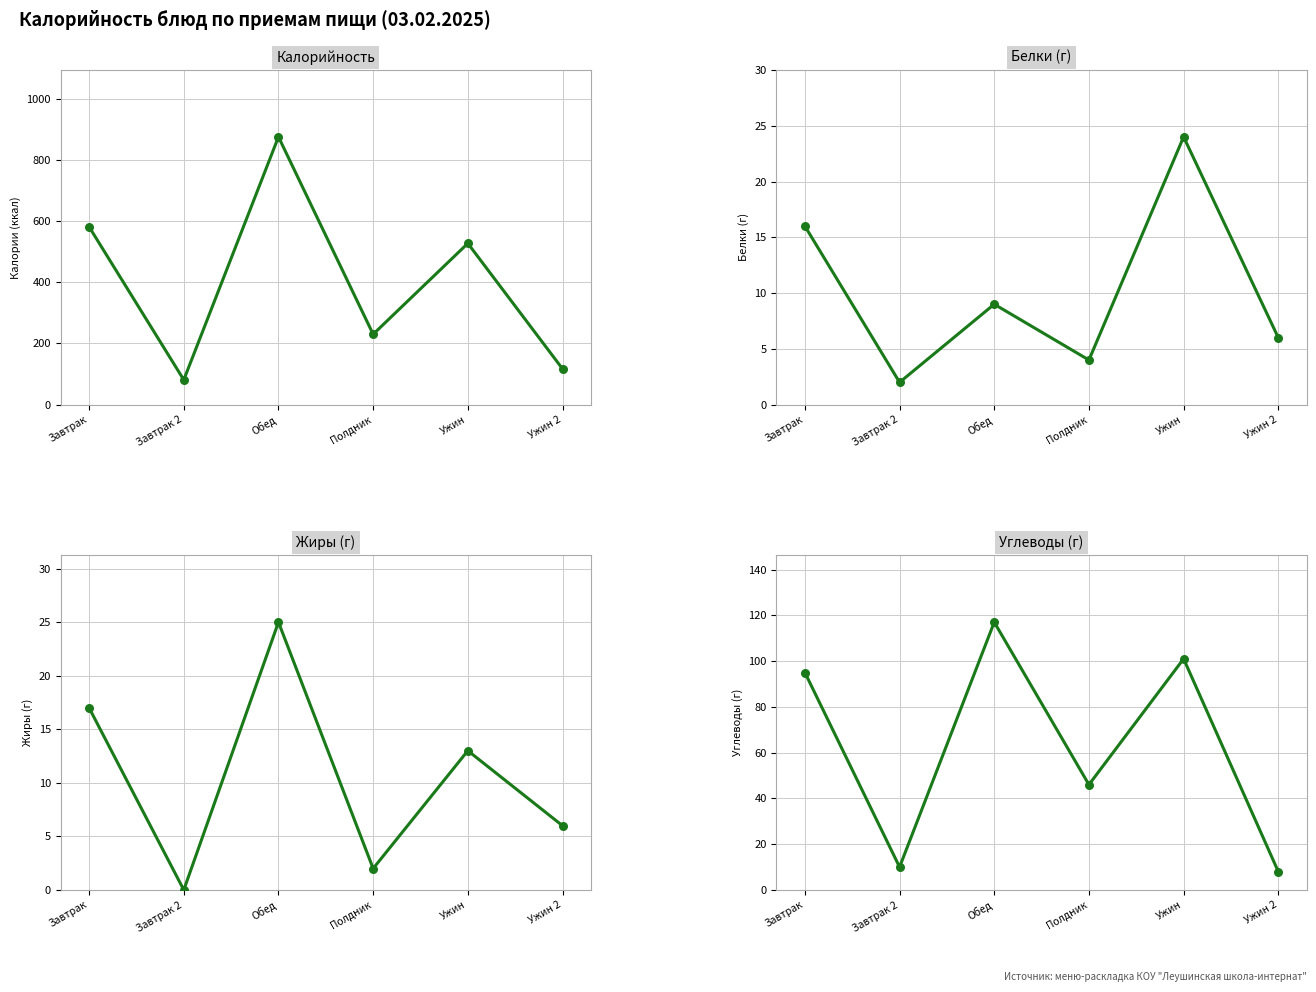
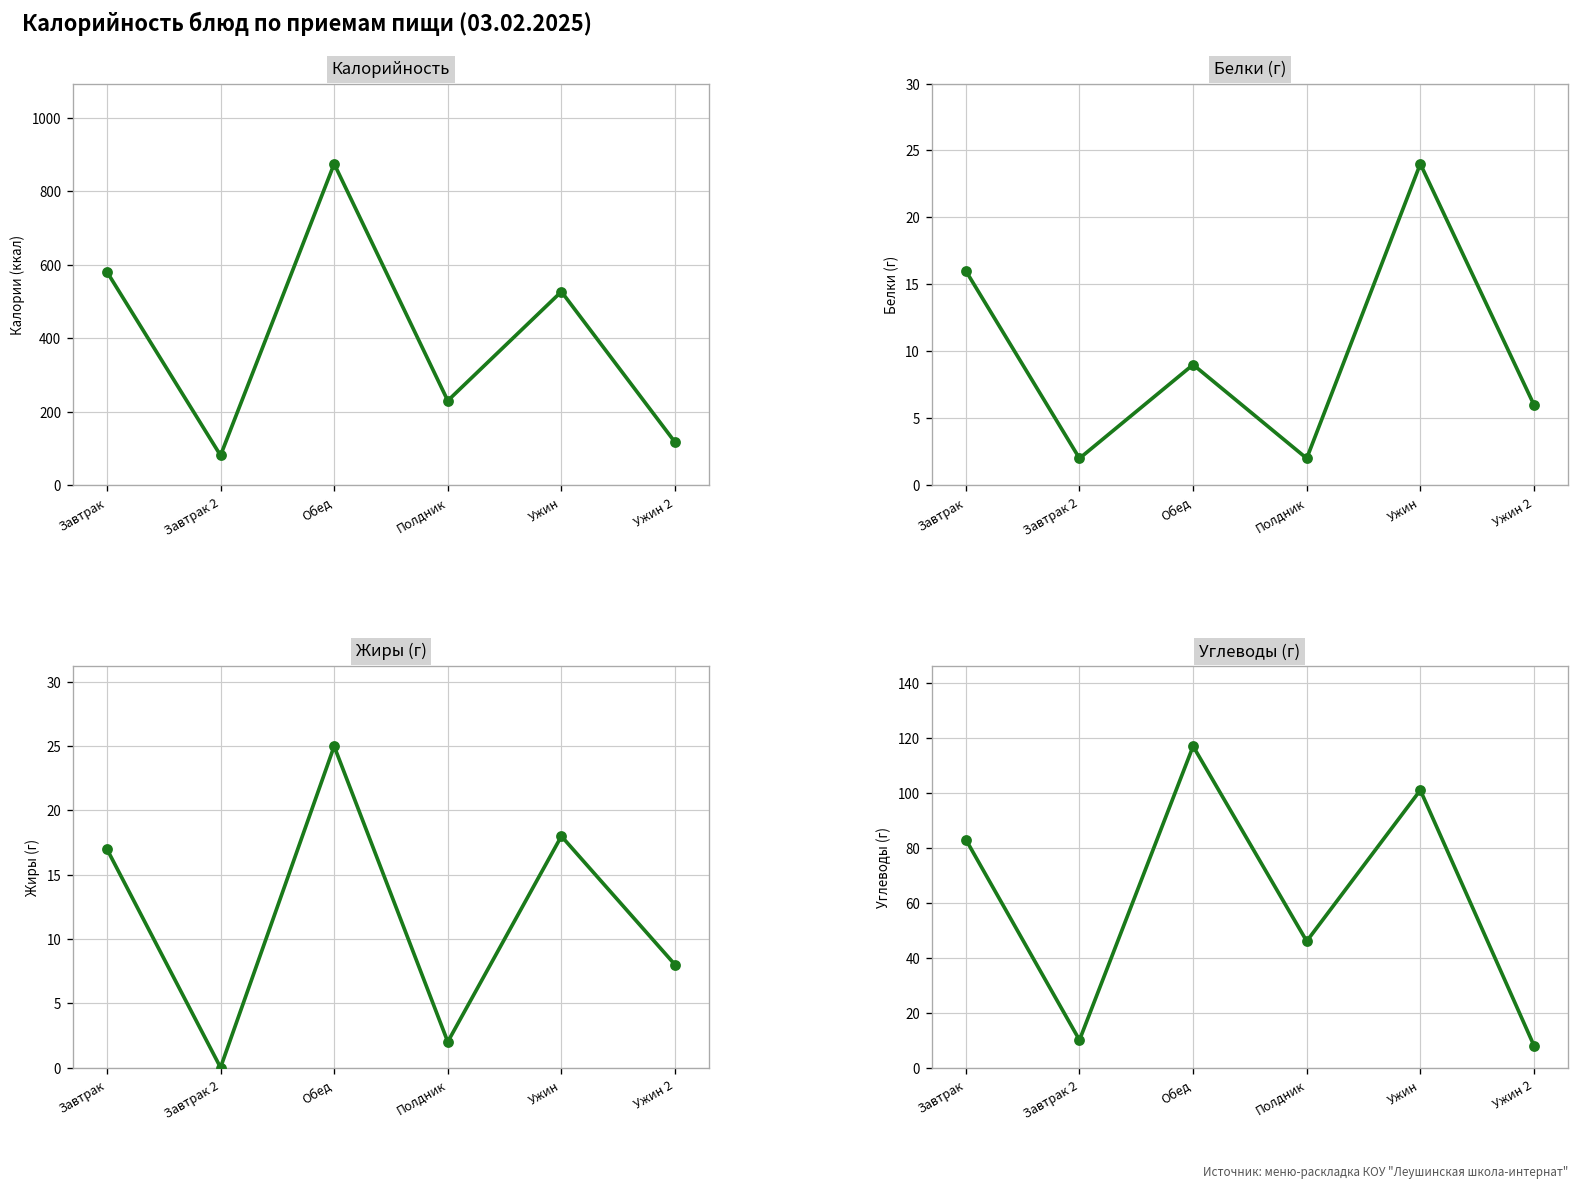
Белки (г), Полдник: 4 -> 2
Жиры (г), Ужин: 13 -> 18
Жиры (г), Ужин 2: 6 -> 8
Углеводы (г), Завтрак: 95 -> 83
